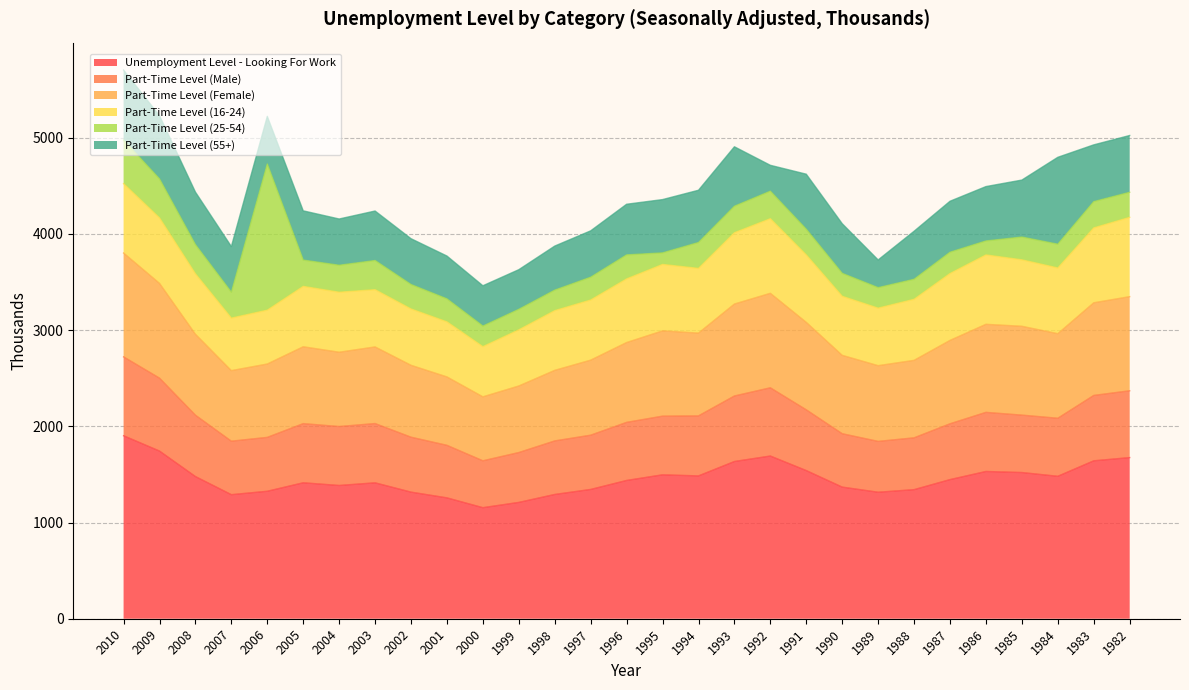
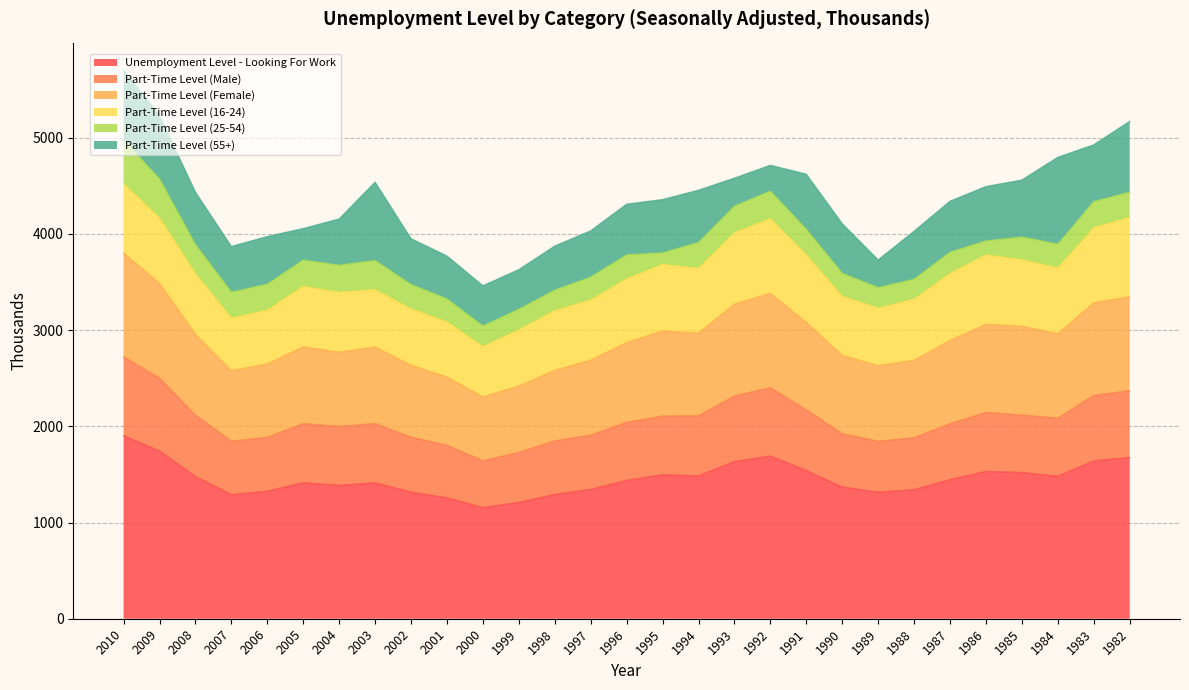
Part-Time Level (25-54), 2006: 1500 -> 300
Part-Time Level (55+), 2005: 500 -> 300
Part-Time Level (55+), 2003: 500 -> 800
Part-Time Level (55+), 1993: 600 -> 300
Part-Time Level (55+), 1982: 600 -> 700
